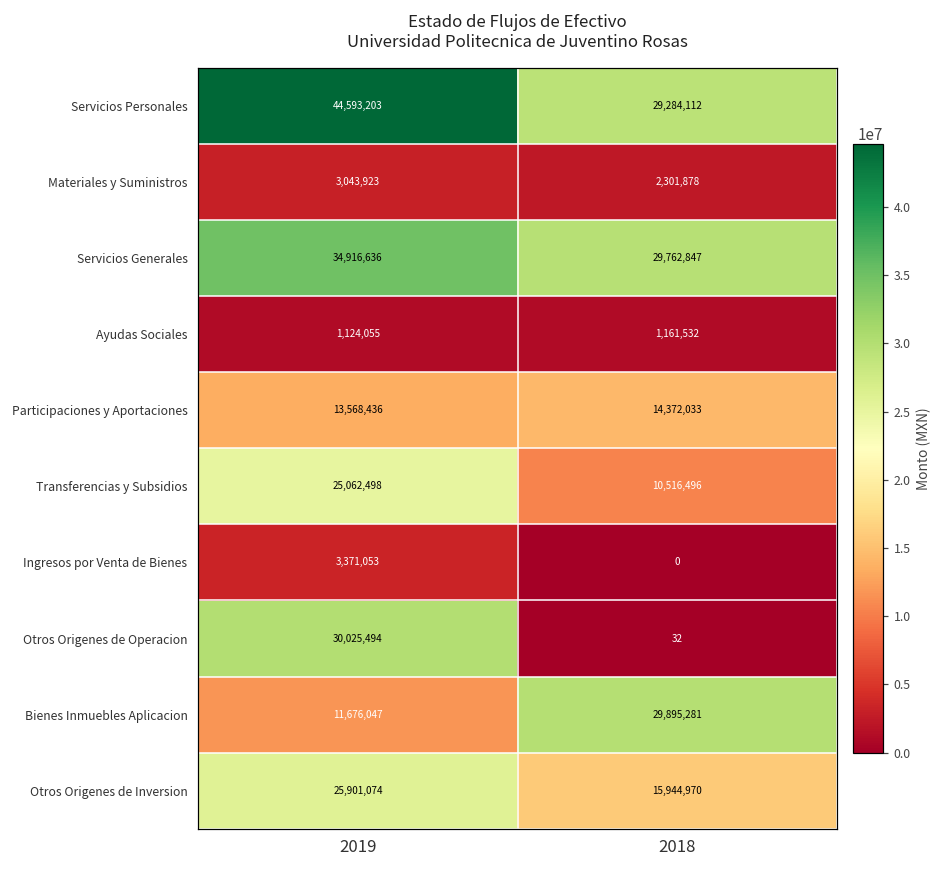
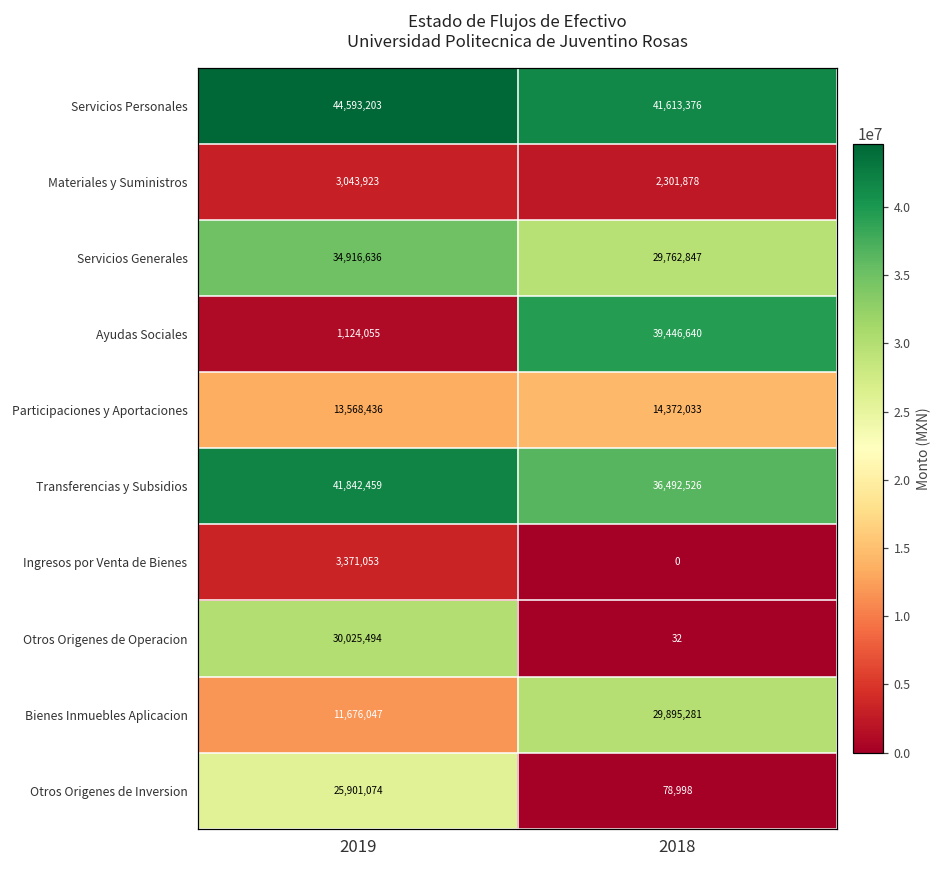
Servicios Personales, 2018: 29,284,112 -> 41,613,376
Ayudas Sociales, 2018: 1,161,532 -> 39,446,640
Transferencias y Subsidios, 2019: 25,062,498 -> 41,842,459
Transferencias y Subsidios, 2018: 10,516,496 -> 36,492,526
Otros Origenes de Inversion, 2018: 15,944,970 -> 78,998
